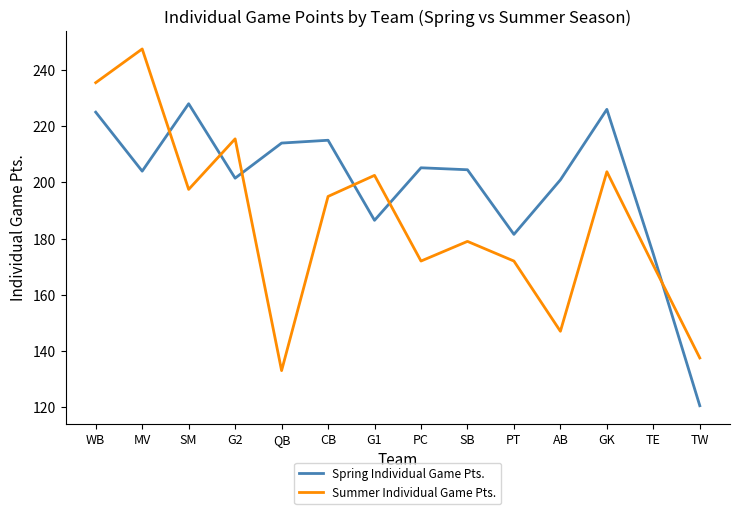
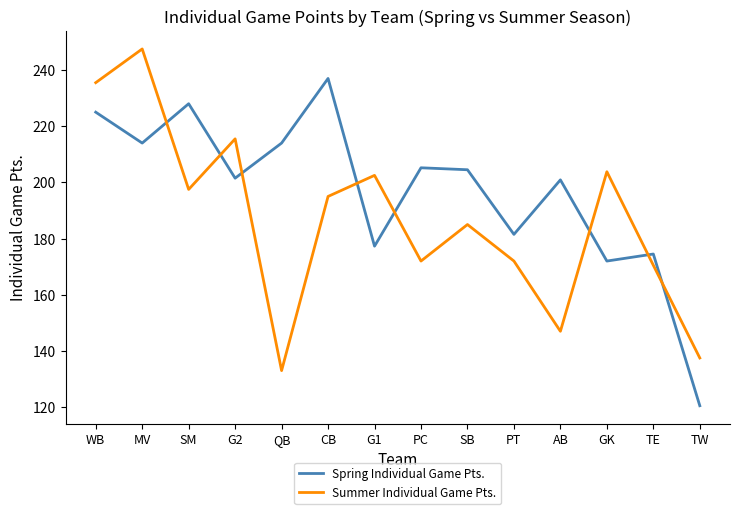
Spring Individual Game Pts., MV: 204 -> 214
Spring Individual Game Pts., CB: 215 -> 237
Spring Individual Game Pts., G1: 187 -> 177
Summer Individual Game Pts., SB: 179 -> 185
Spring Individual Game Pts., GK: 226 -> 172
